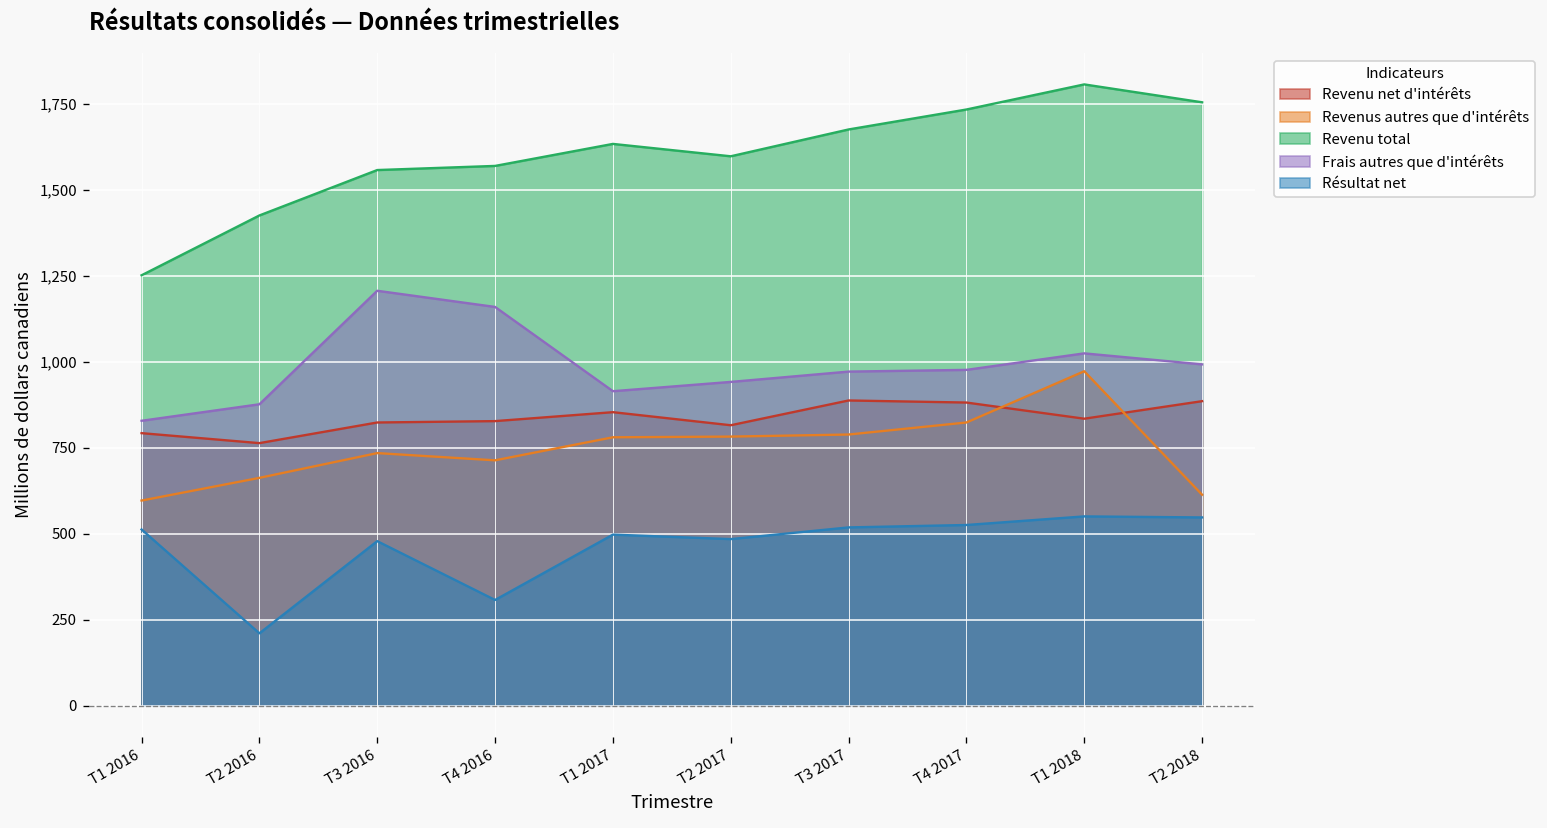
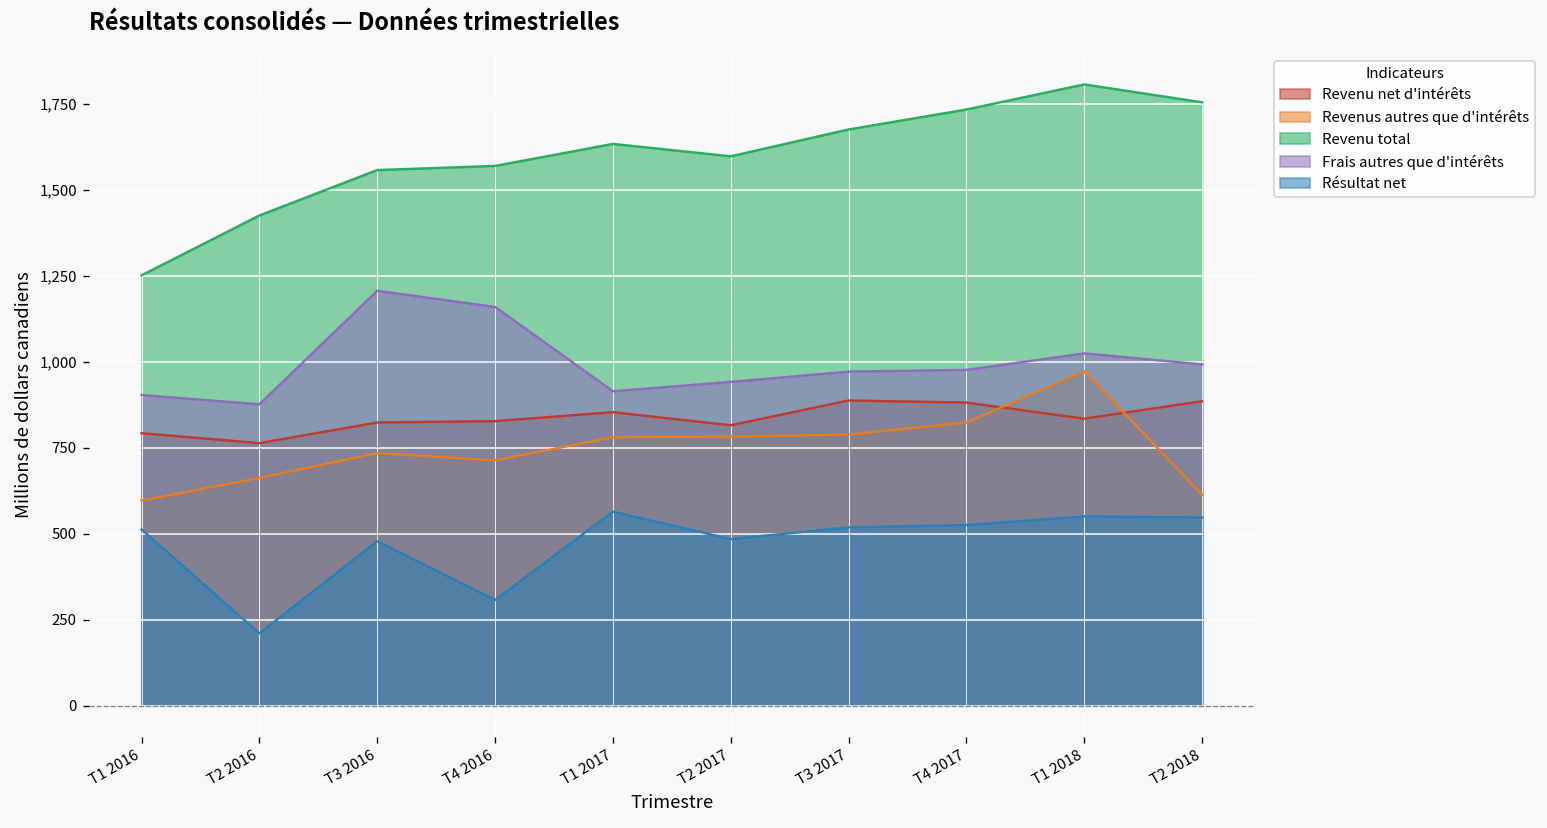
Frais autres que d'intérêts, T1 2016: 830 -> 900
Résultat net, T1 2017: 500 -> 560
